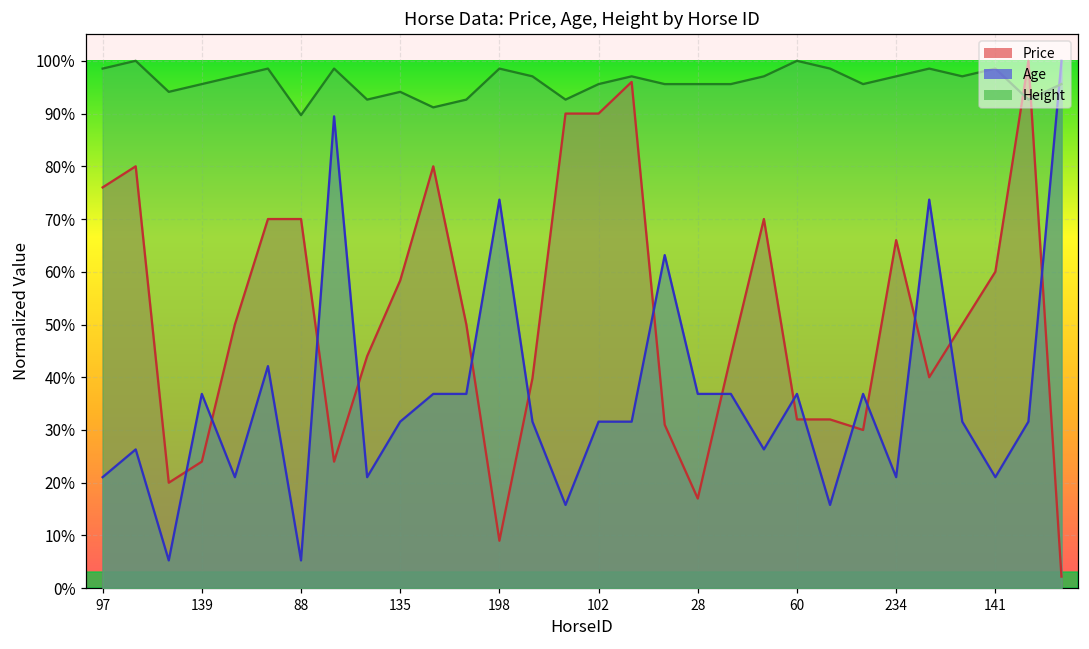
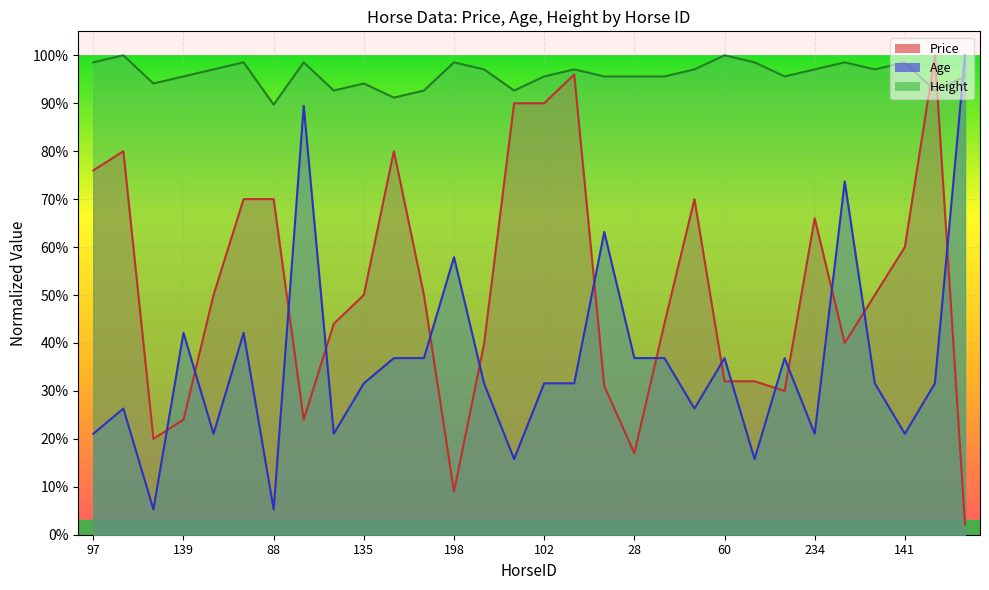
Age, 139: 37% -> 42%
Price, 135: 58% -> 50%
Age, 198: 74% -> 58%
